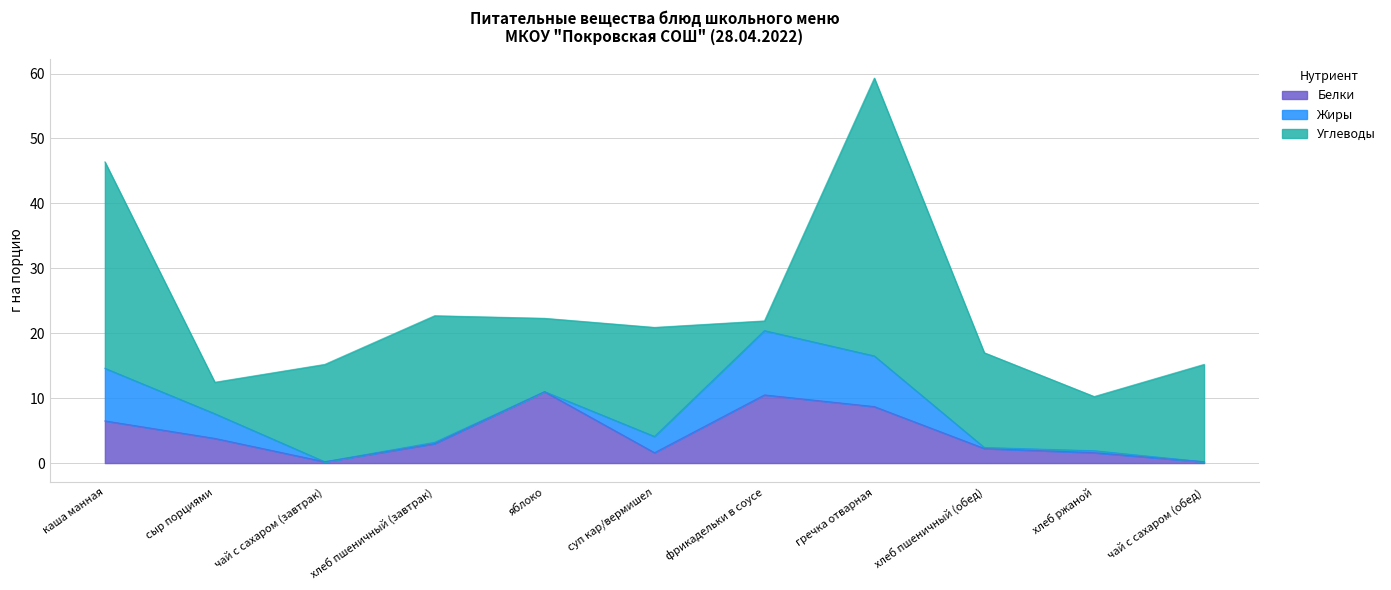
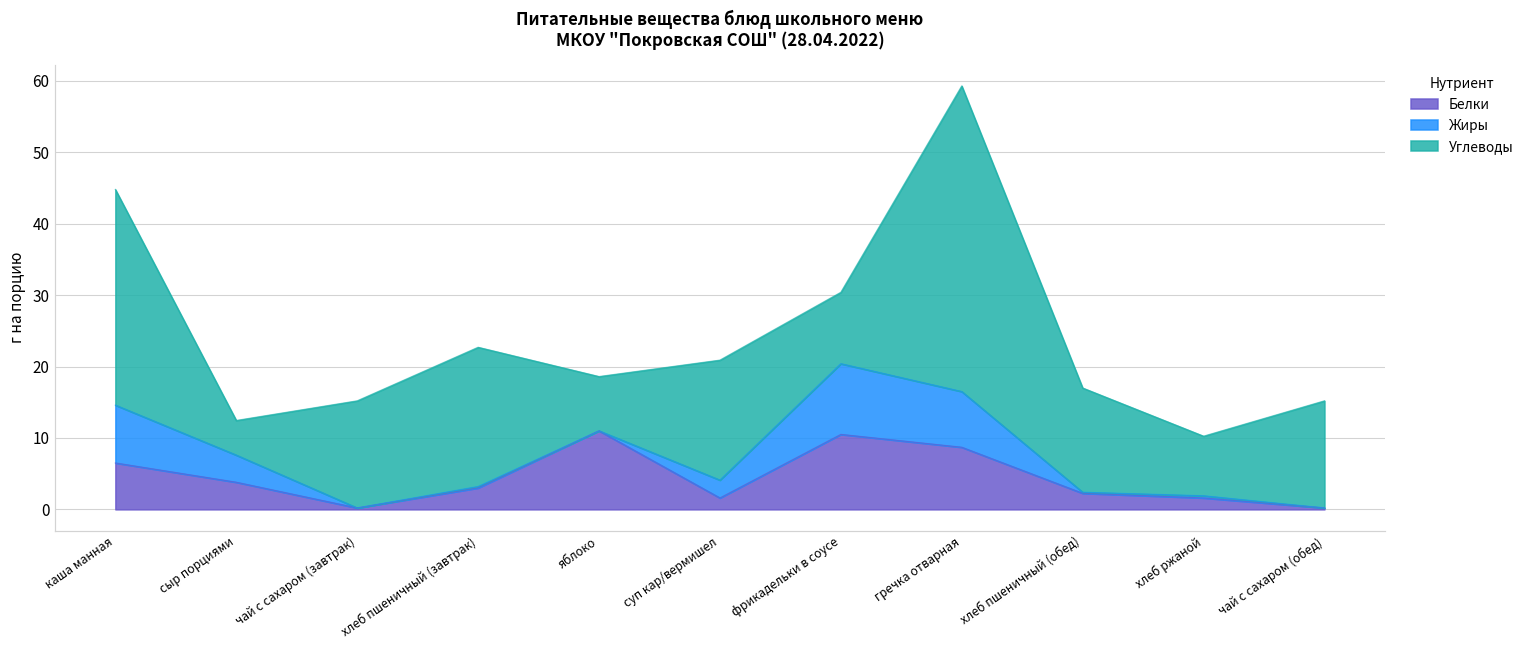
Углеводы, каша манная: 32 -> 30
Углеводы, яблоко: 11 -> 8
Углеводы, фрикадельки в соусе: 2 -> 10
